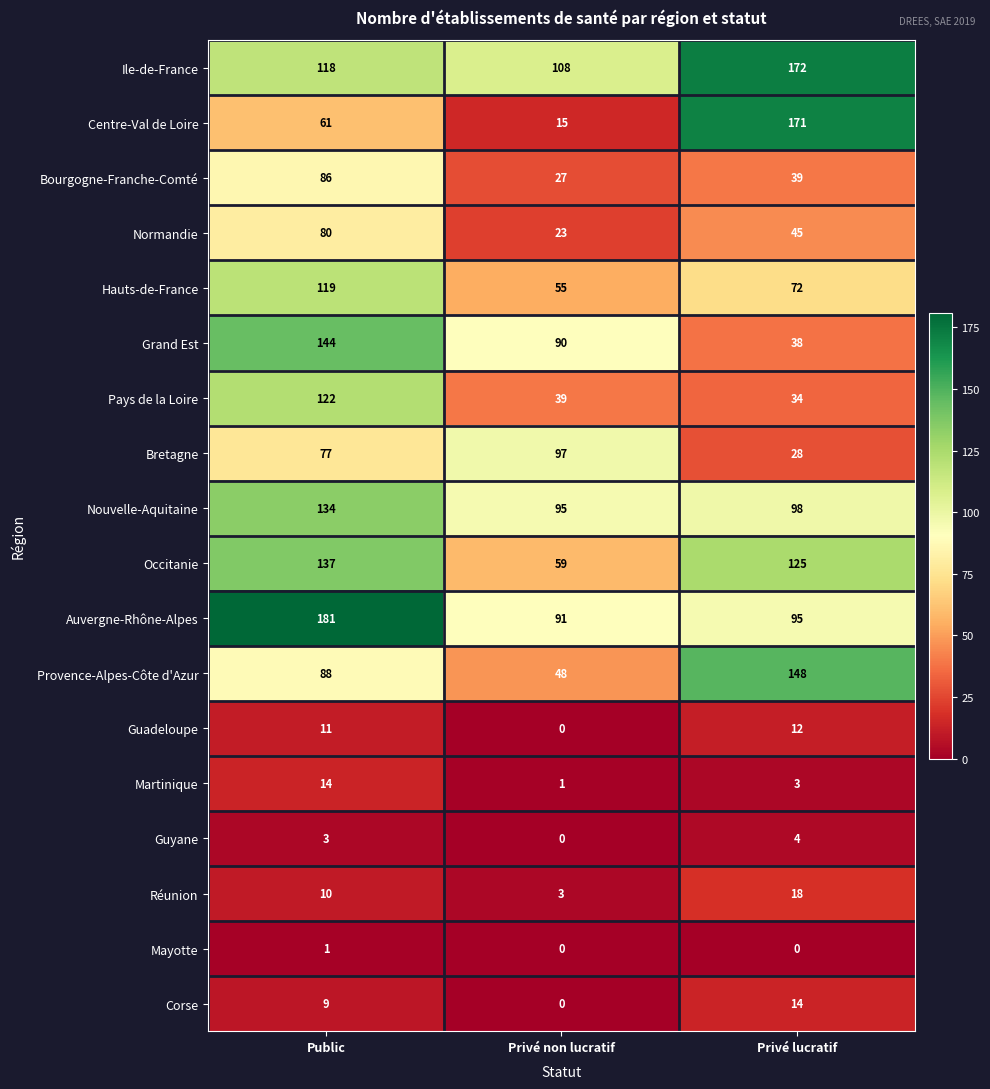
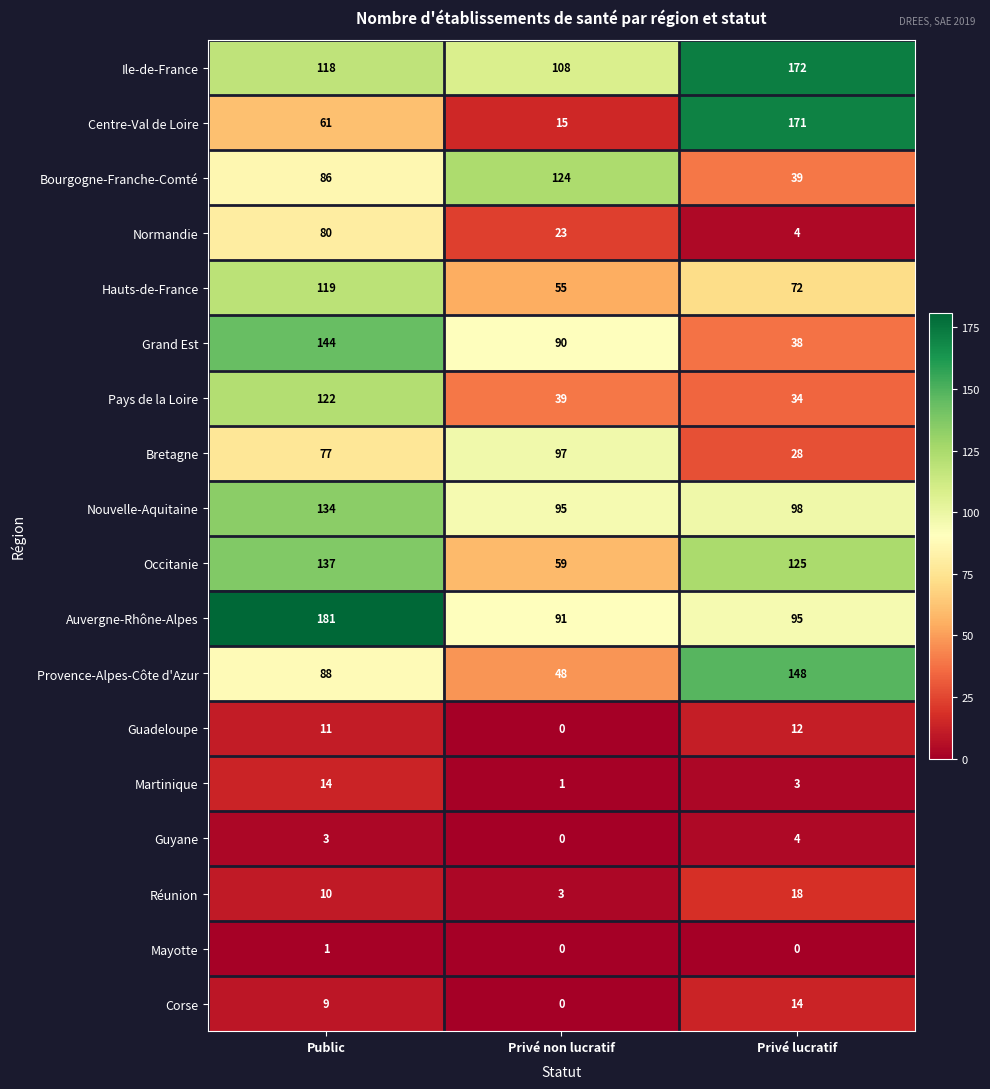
Bourgogne-Franche-Comté, Privé non lucratif: 27 -> 124
Normandie, Privé lucratif: 45 -> 4
